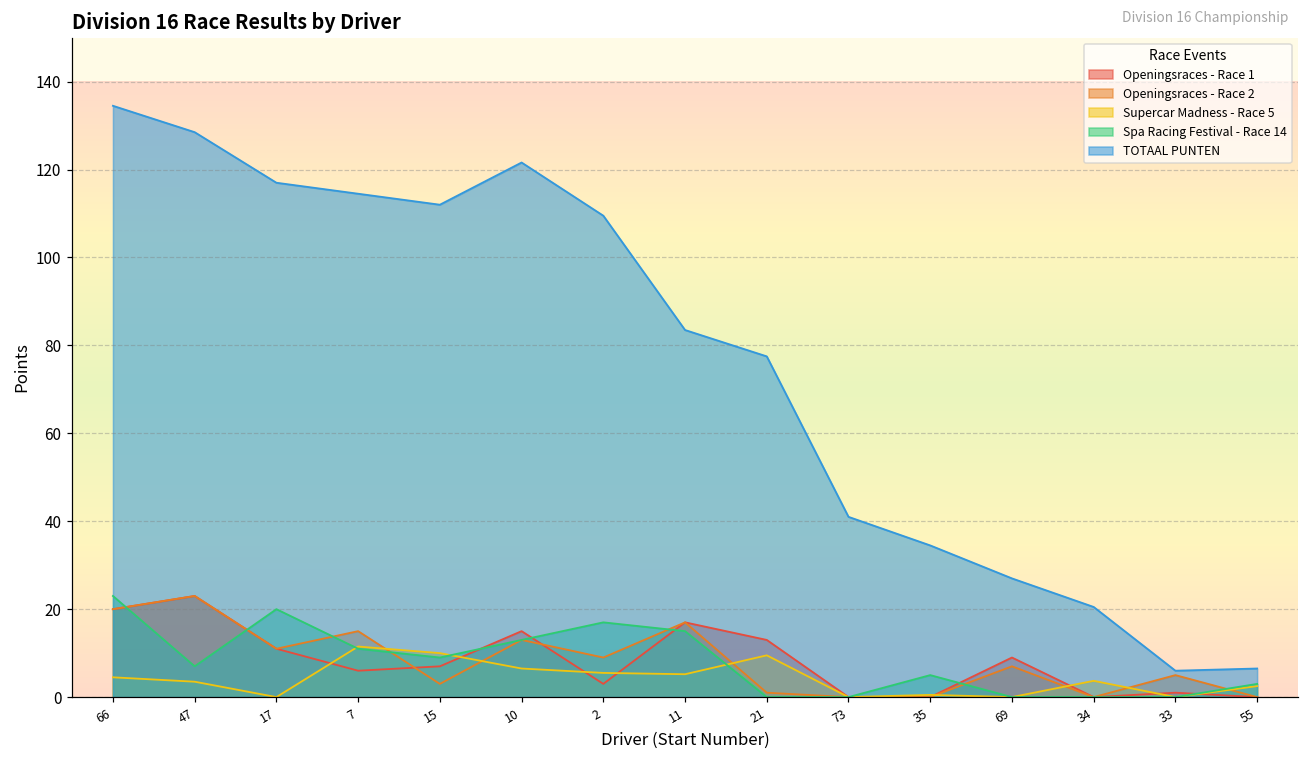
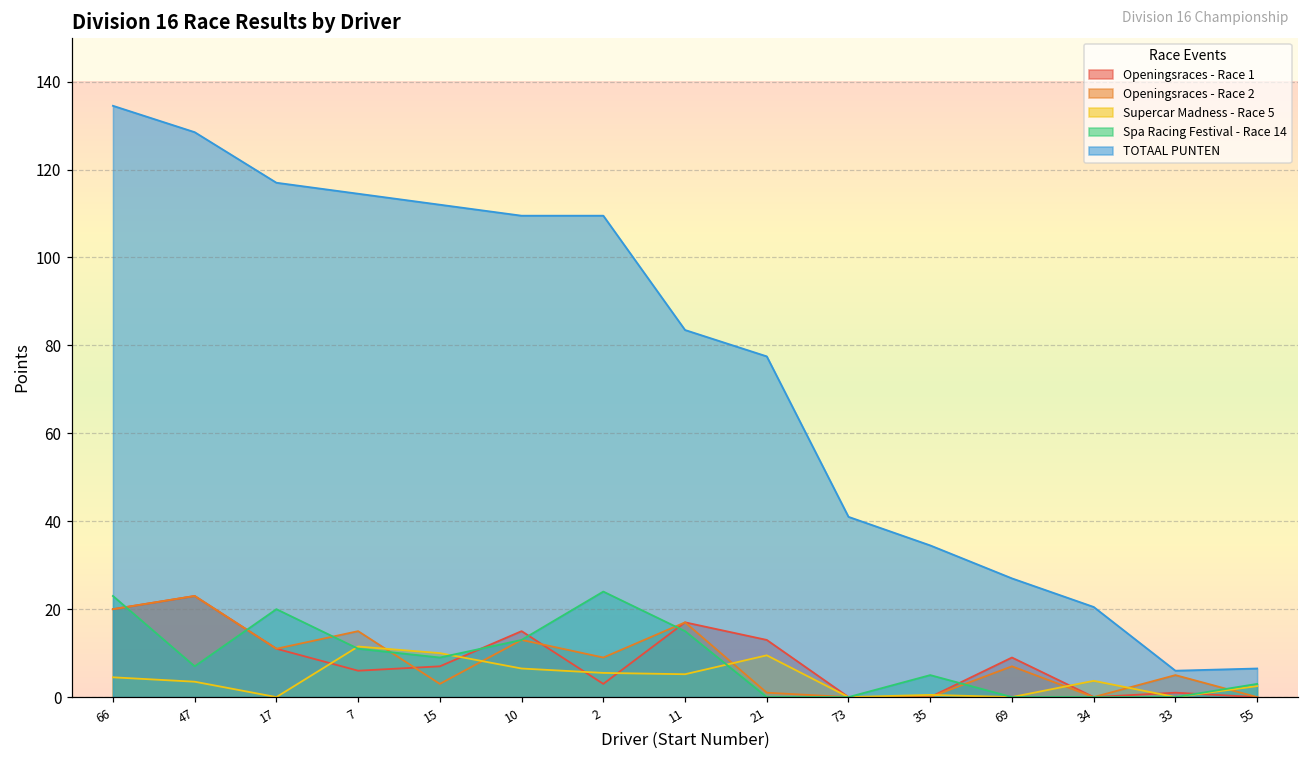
TOTAAL PUNTEN, 10: 122 -> 110
Spa Racing Festival - Race 14, 2: 17 -> 24
